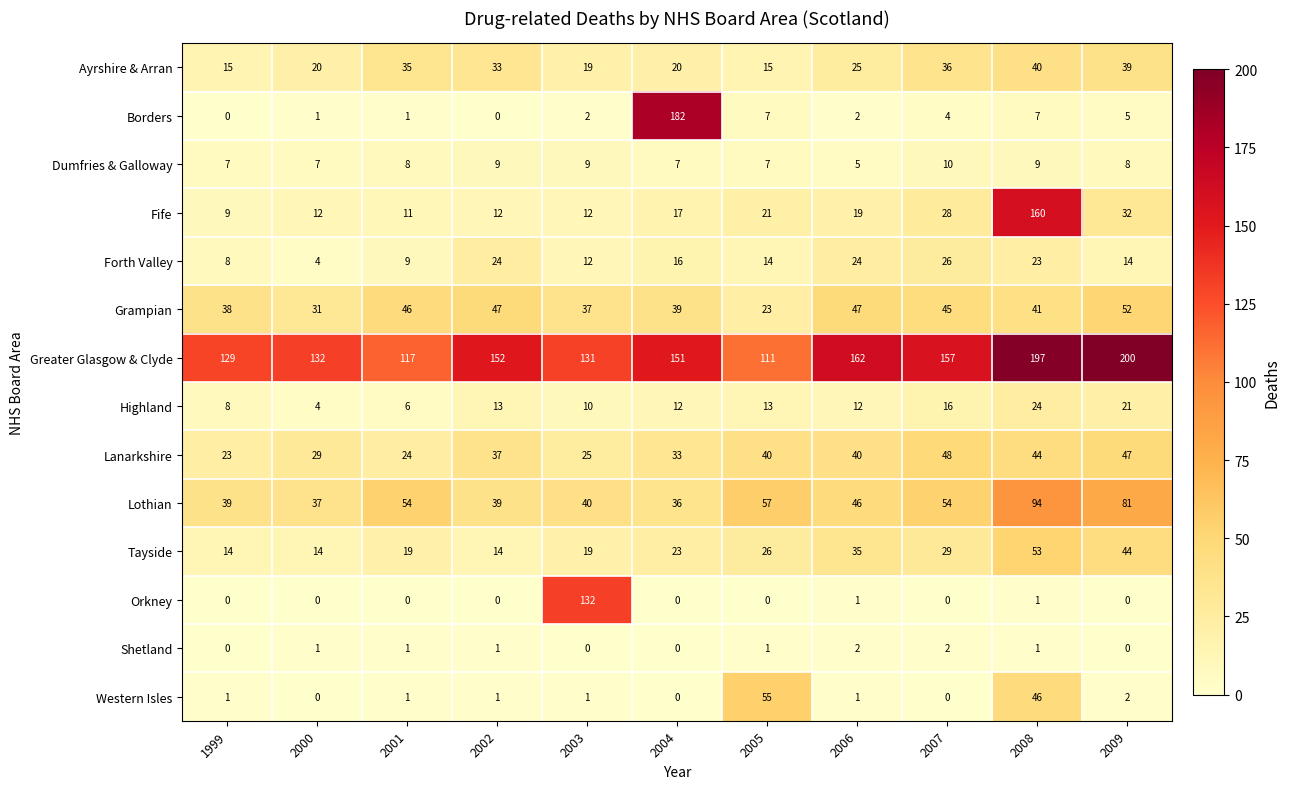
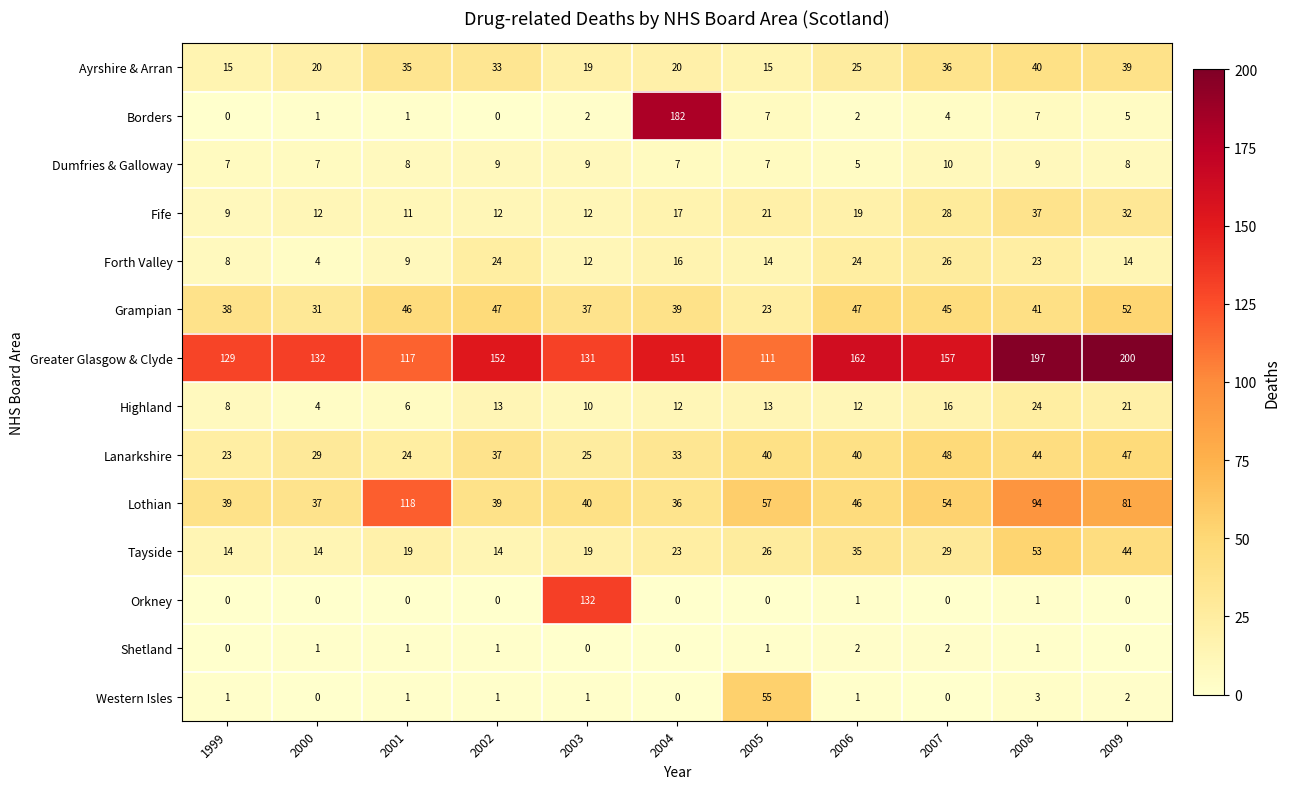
Fife, 2008: 160 -> 37
Lothian, 2001: 54 -> 118
Western Isles, 2008: 46 -> 3
